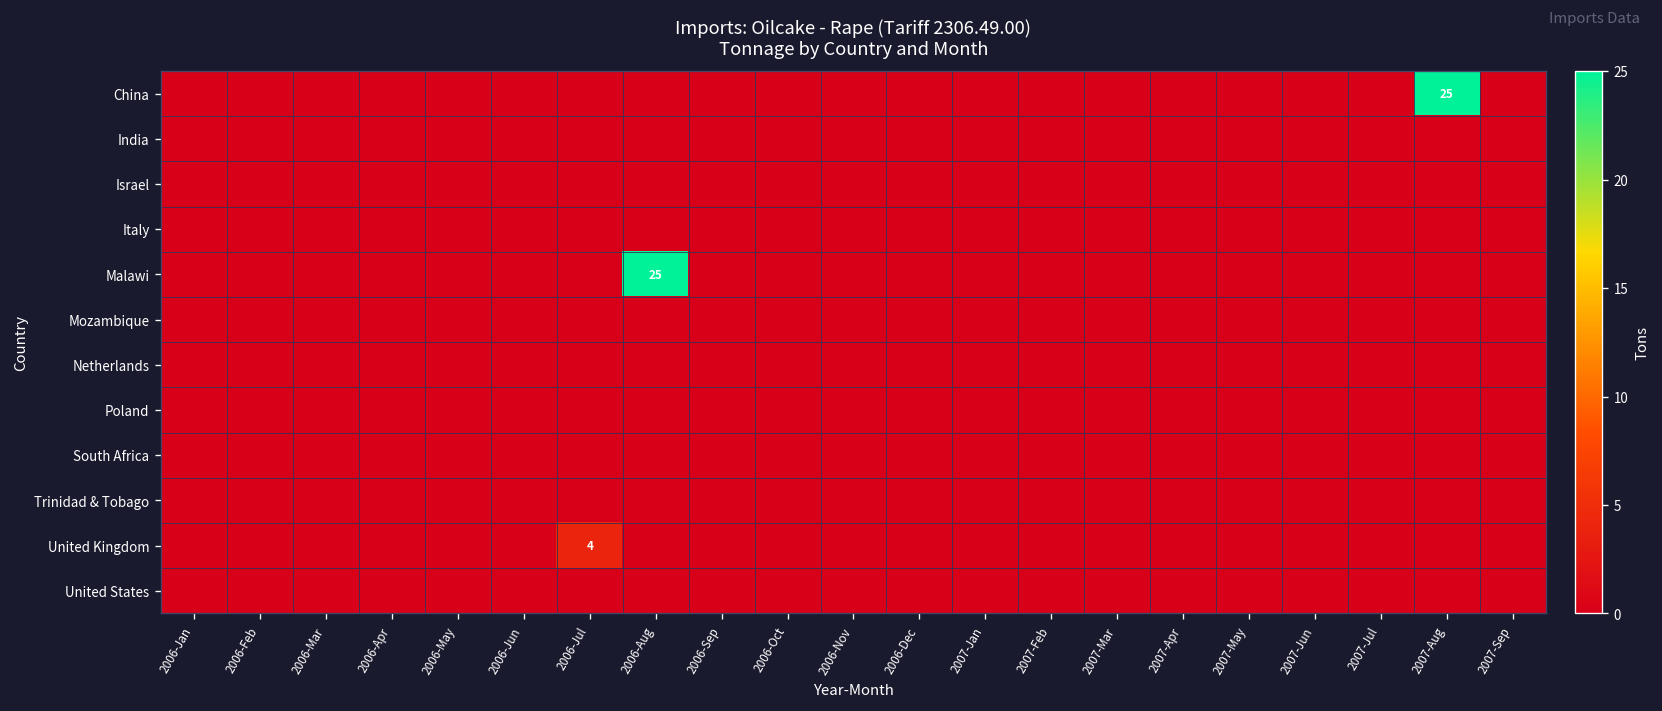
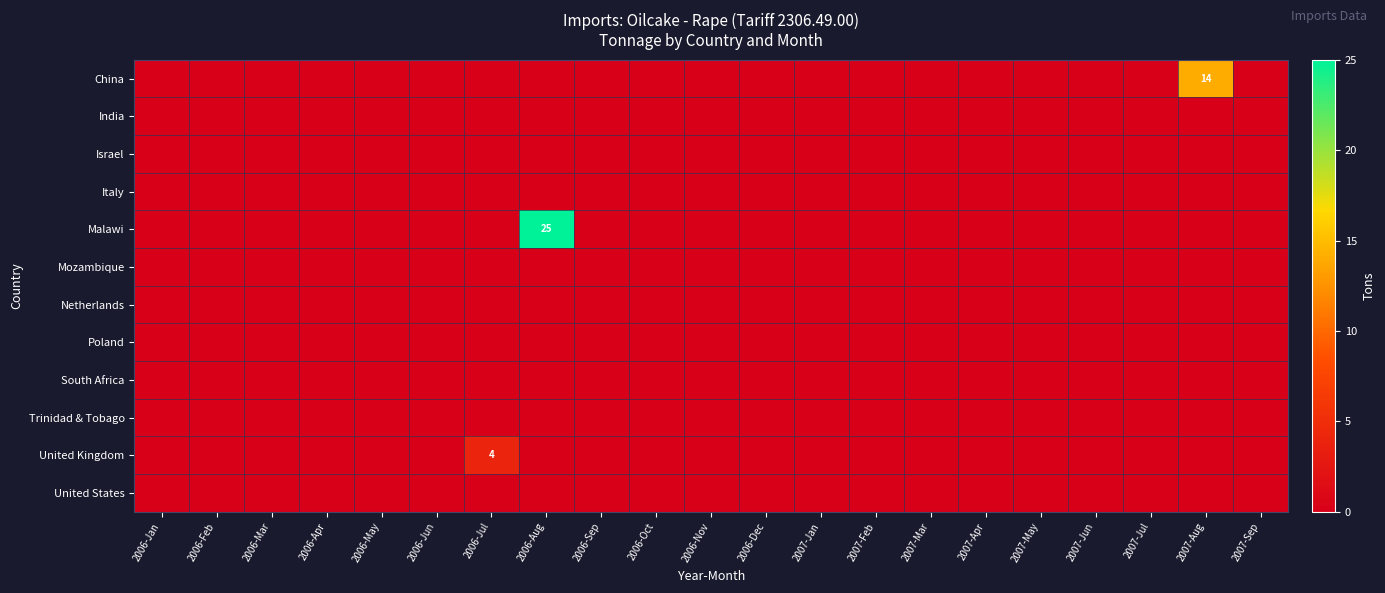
China, 2007-Aug: 25 -> 14
